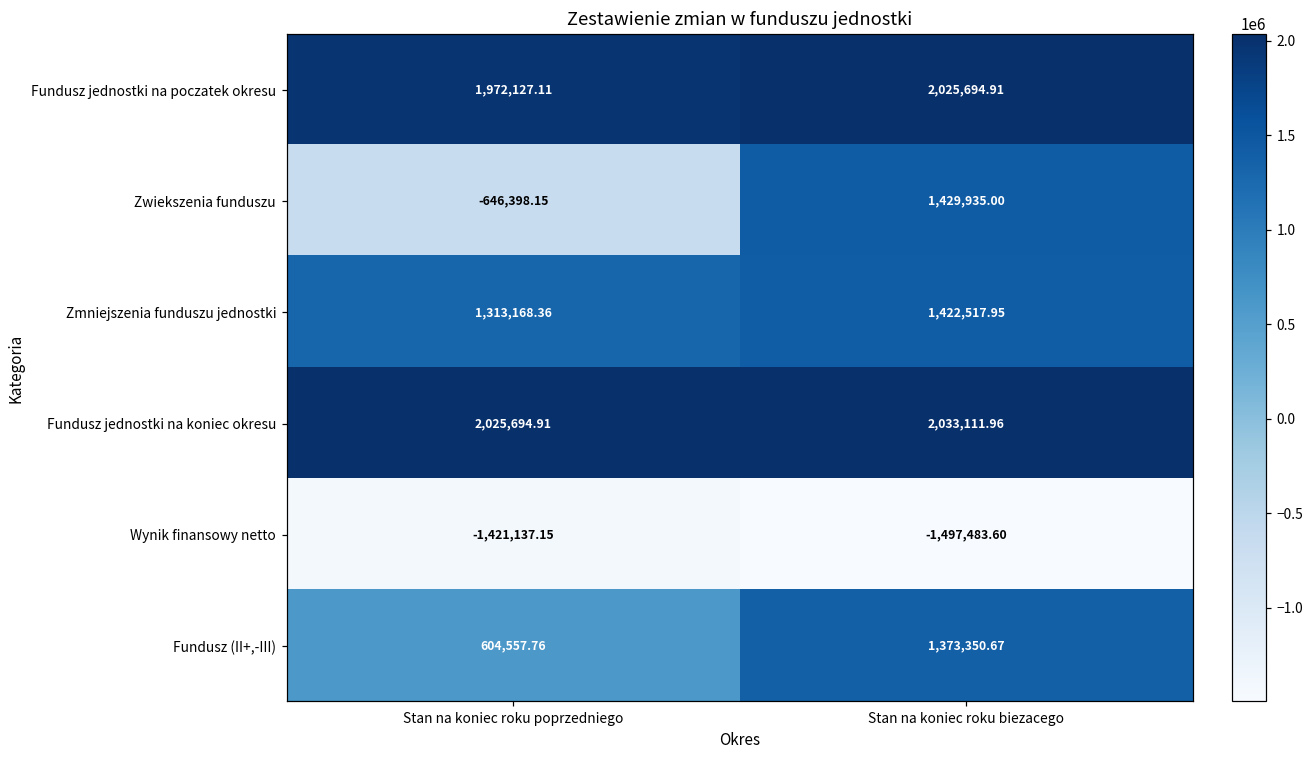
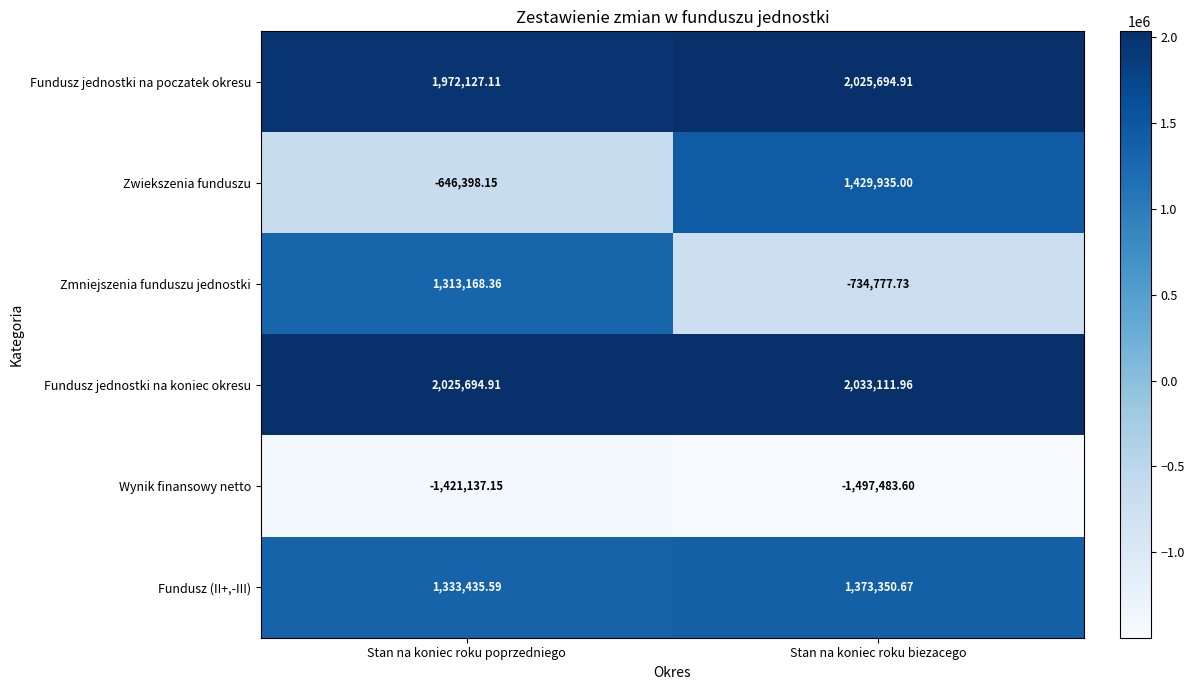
Zmniejszenia funduszu jednostki, Stan na koniec roku biezacego: 1,422,517.95 -> -734,777.73
Fundusz (II+,-III), Stan na koniec roku poprzedniego: 604,557.76 -> 1,333,435.59
